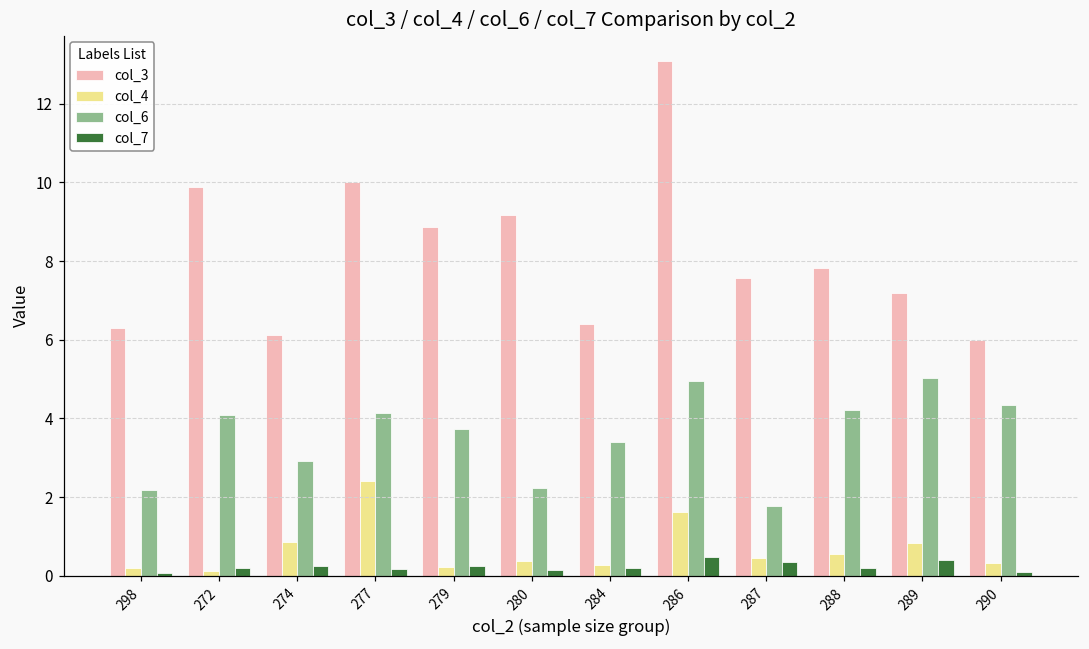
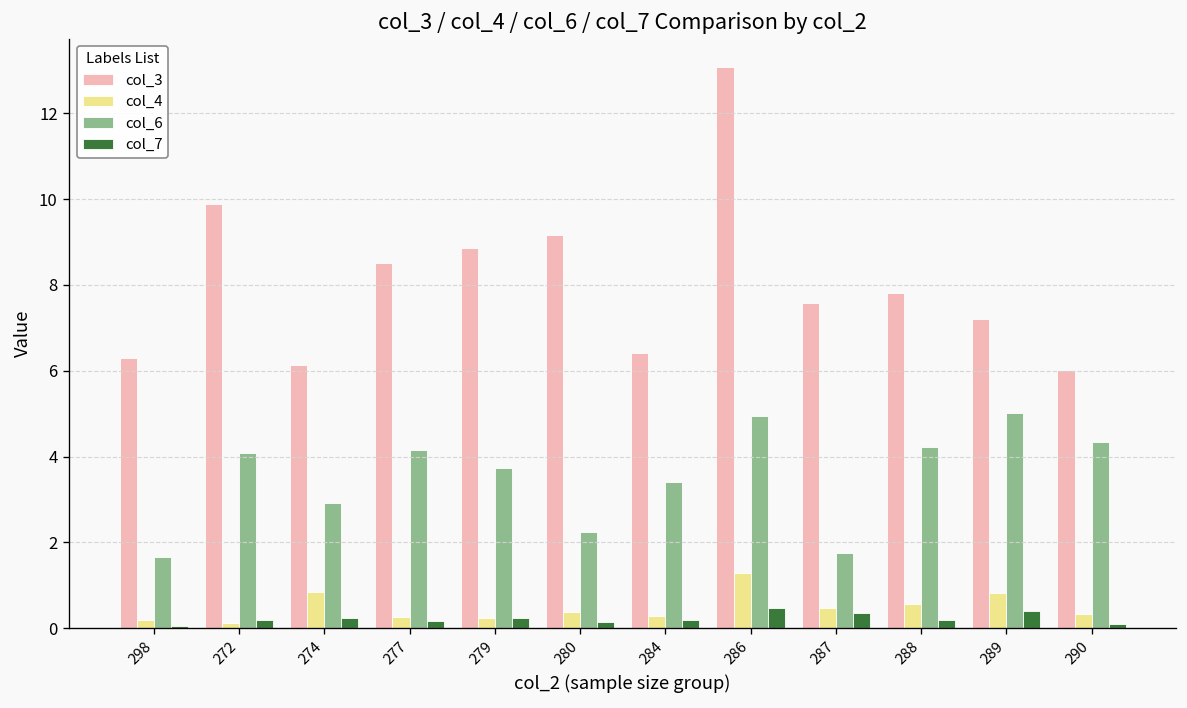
col_6, 298: 2.2 -> 1.7
col_3, 277: 10.0 -> 8.5
col_4, 277: 2.4 -> 0.3
col_4, 286: 1.6 -> 1.3
